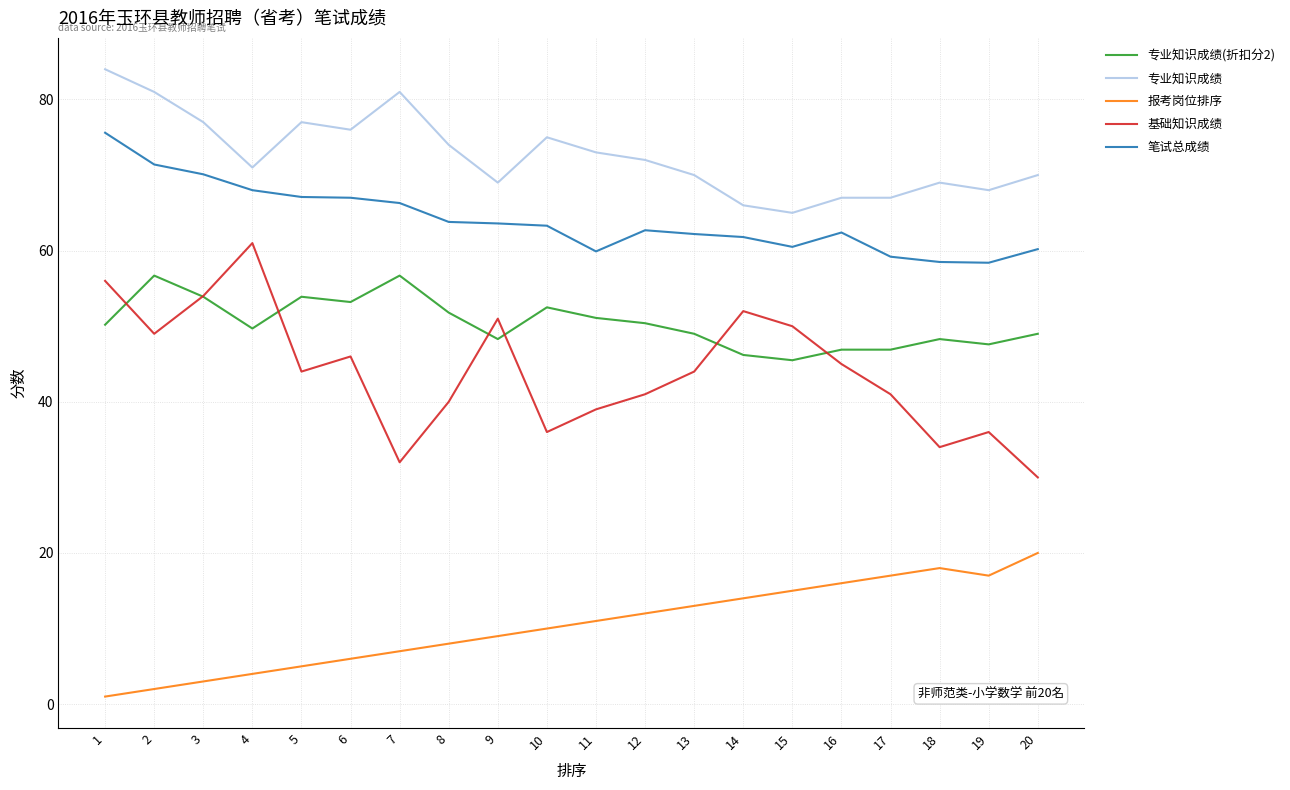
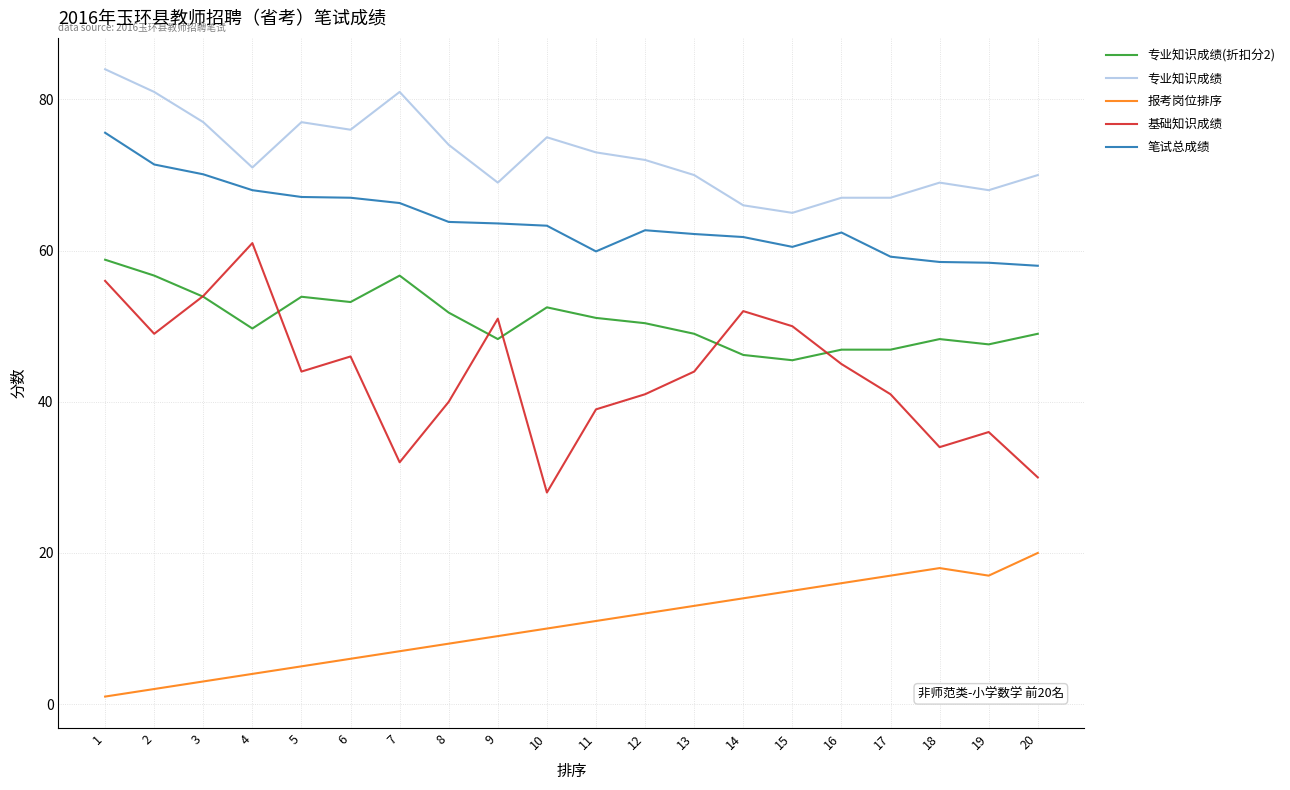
专业知识成绩(折扣分2), 1: 50 -> 59
基础知识成绩, 10: 36 -> 28
笔试总成绩, 20: 60 -> 58
